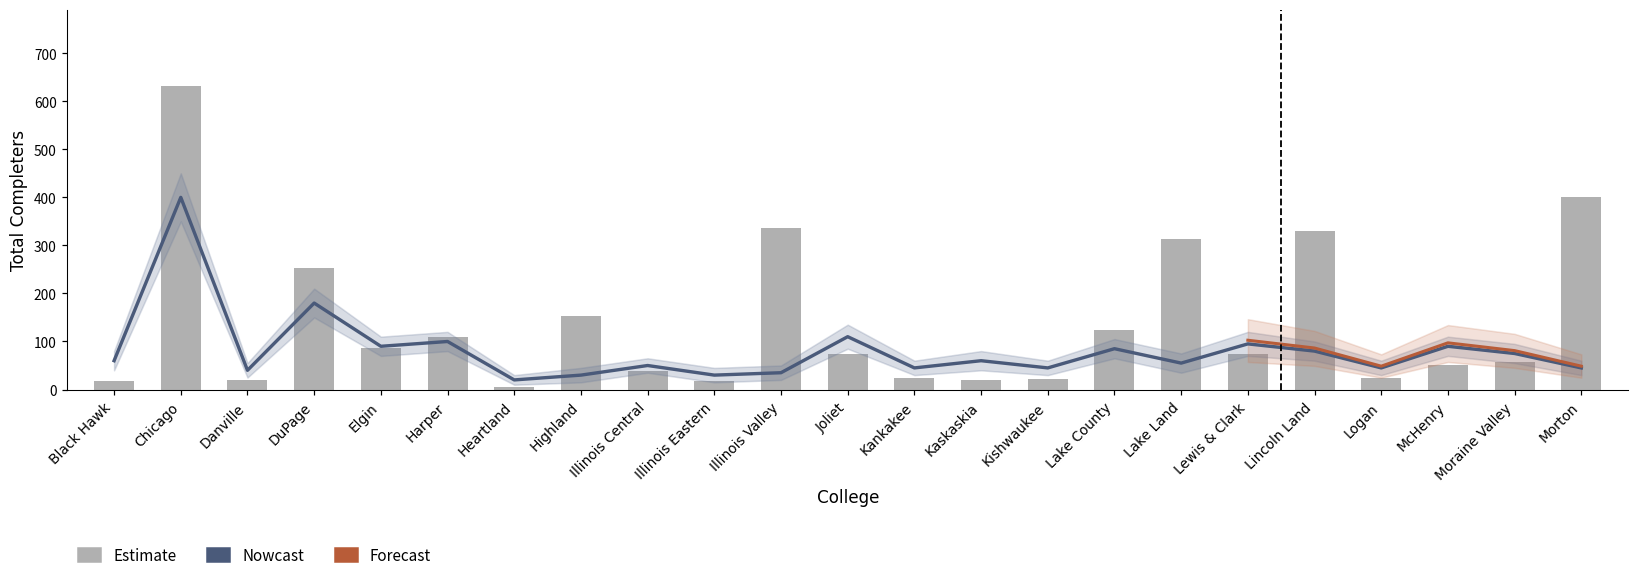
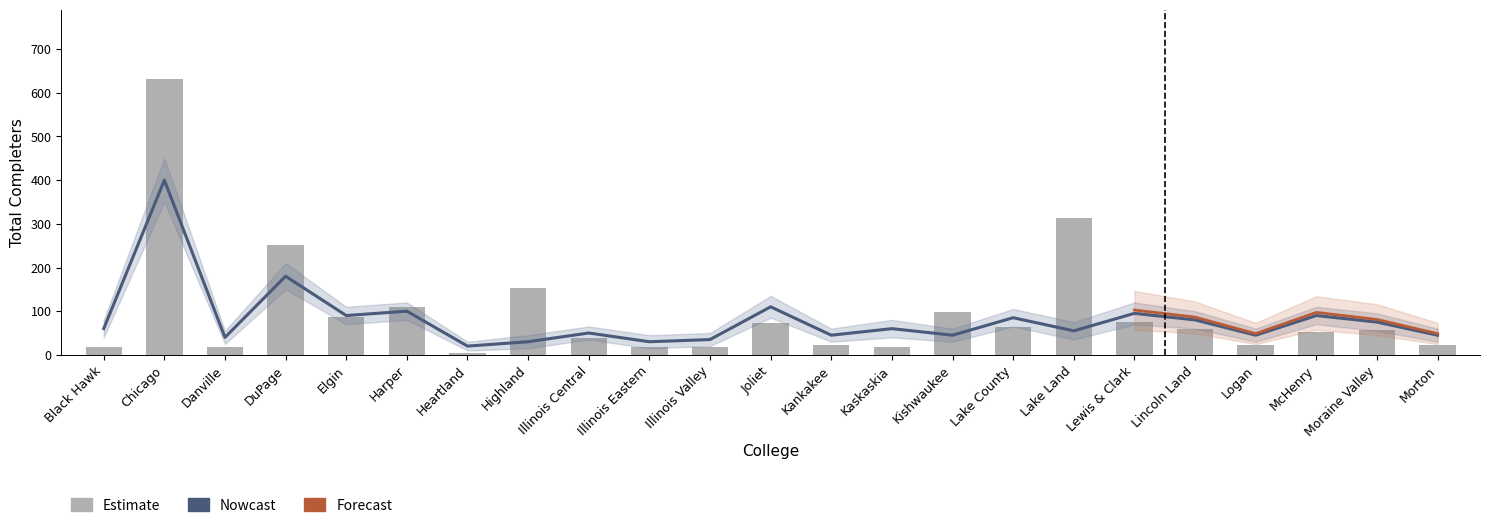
Estimate, Illinois Valley: 340 -> 20
Estimate, Kishwaukee: 20 -> 100
Estimate, Lake County: 120 -> 60
Estimate, Lincoln Land: 330 -> 60
Estimate, Morton: 400 -> 20
